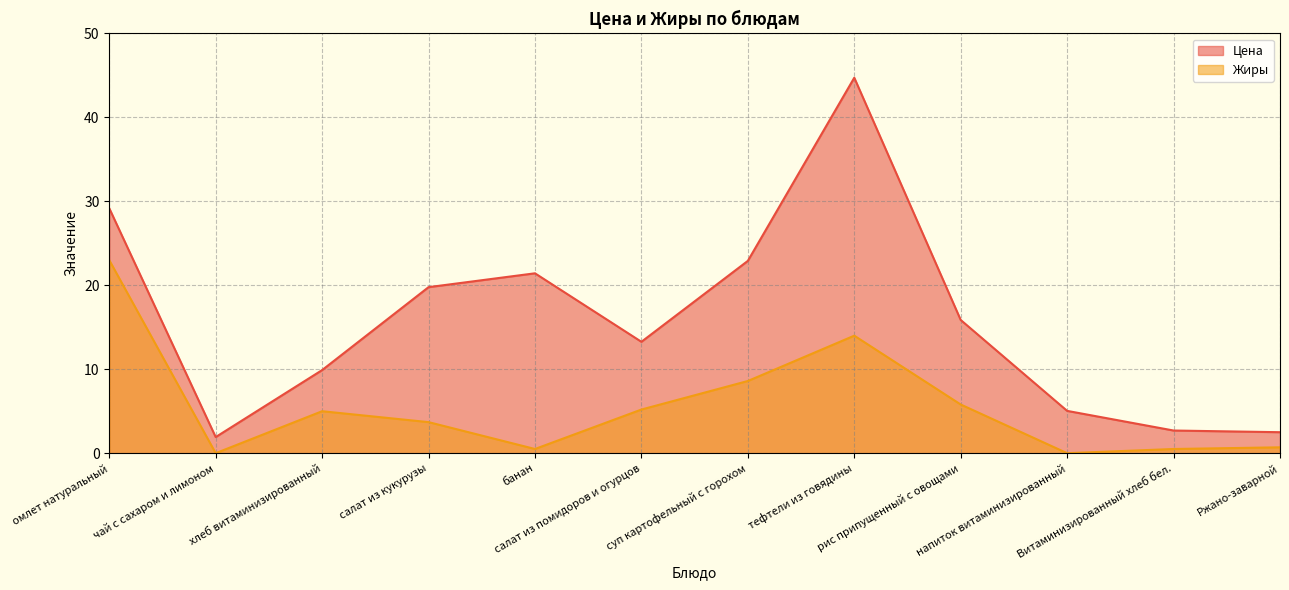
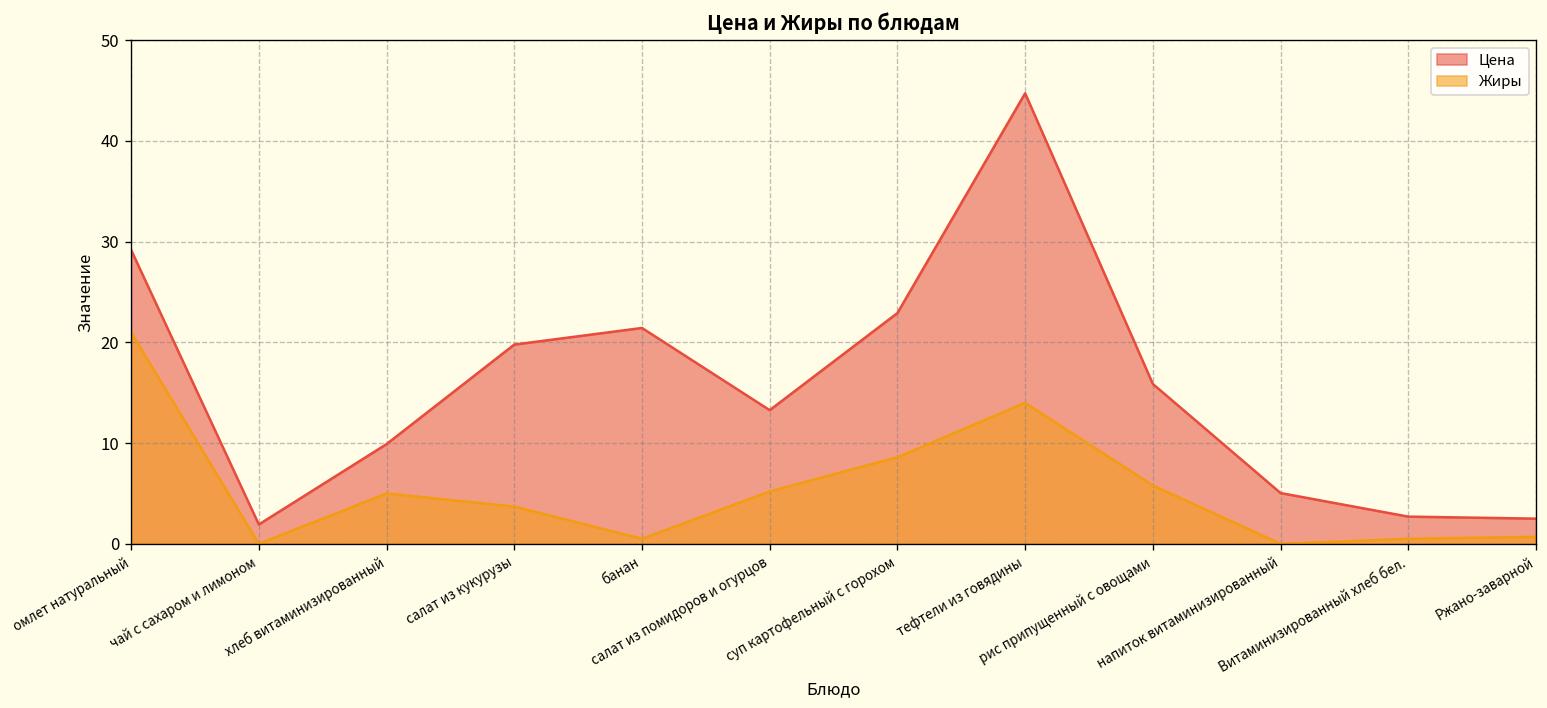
Жиры, омлет натуральный: 23 -> 21
